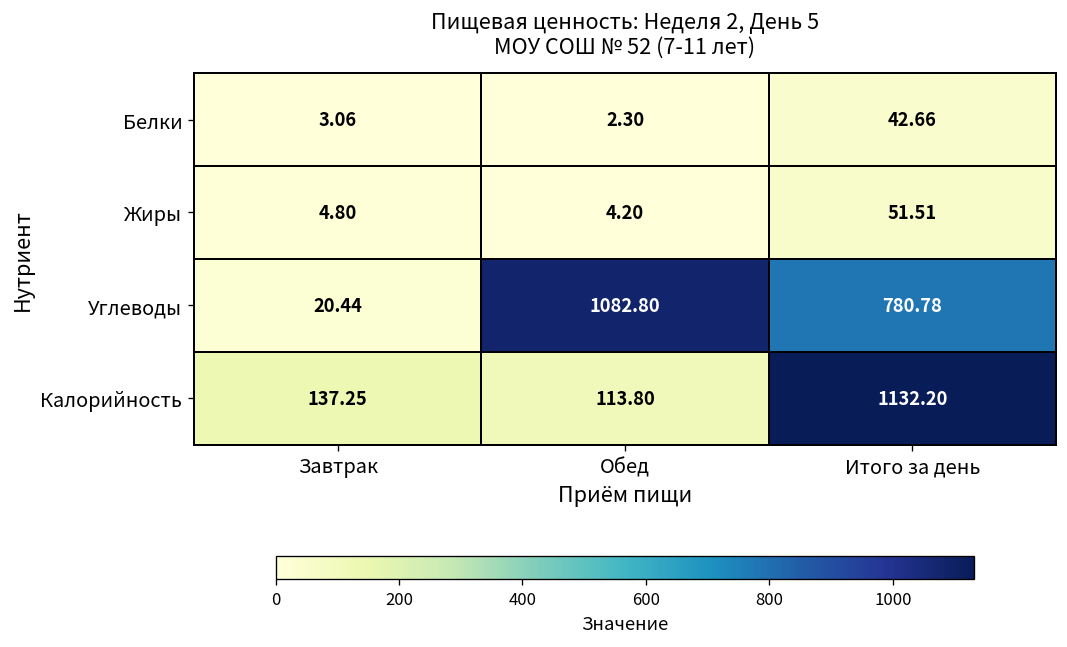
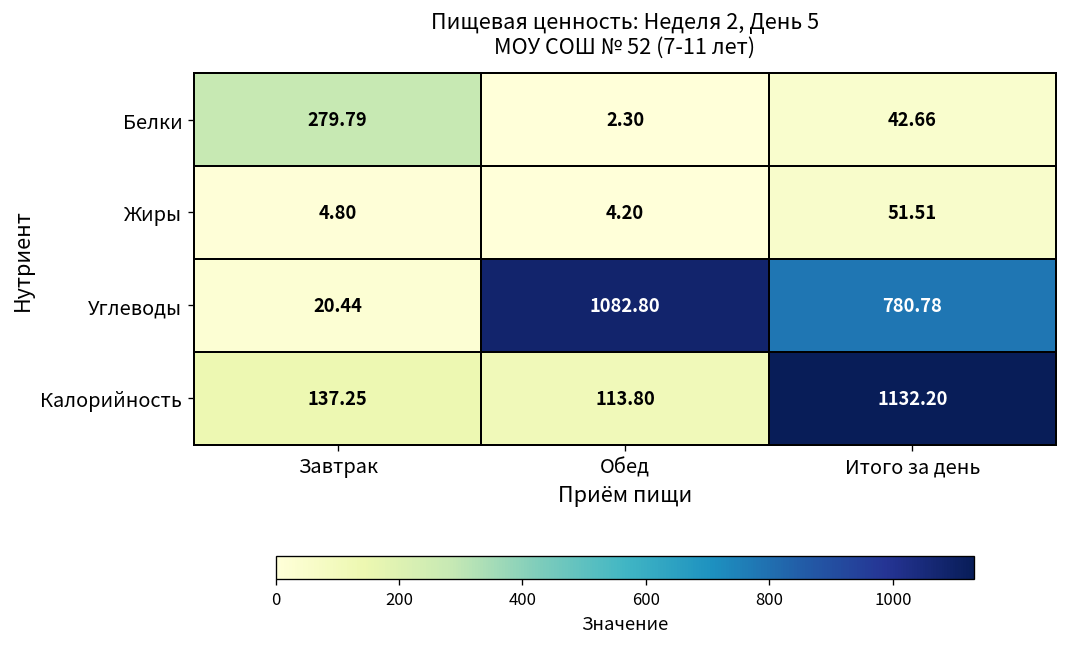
Белки, Завтрак: 3.06 -> 279.79
